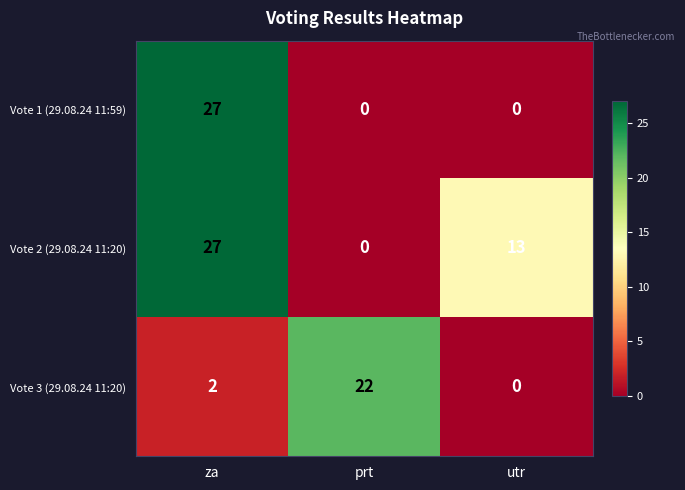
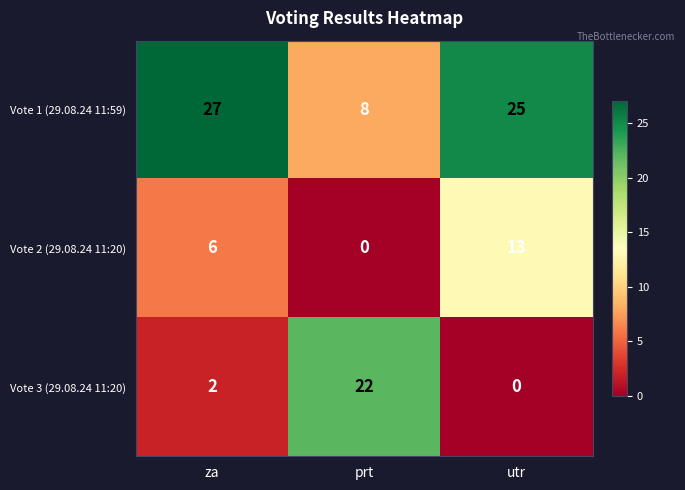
Vote 1 (29.08.24 11:59), prt: 0 -> 8
Vote 1 (29.08.24 11:59), utr: 0 -> 25
Vote 2 (29.08.24 11:20), za: 27 -> 6
